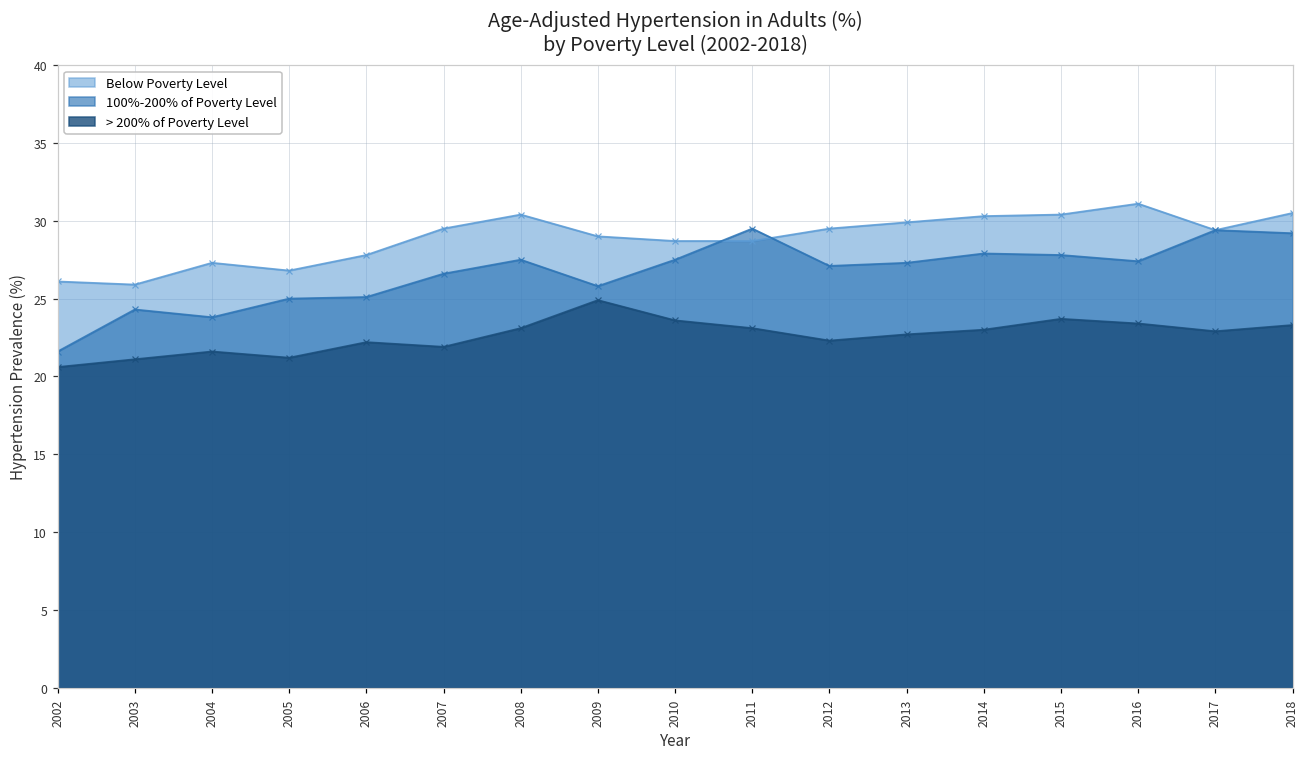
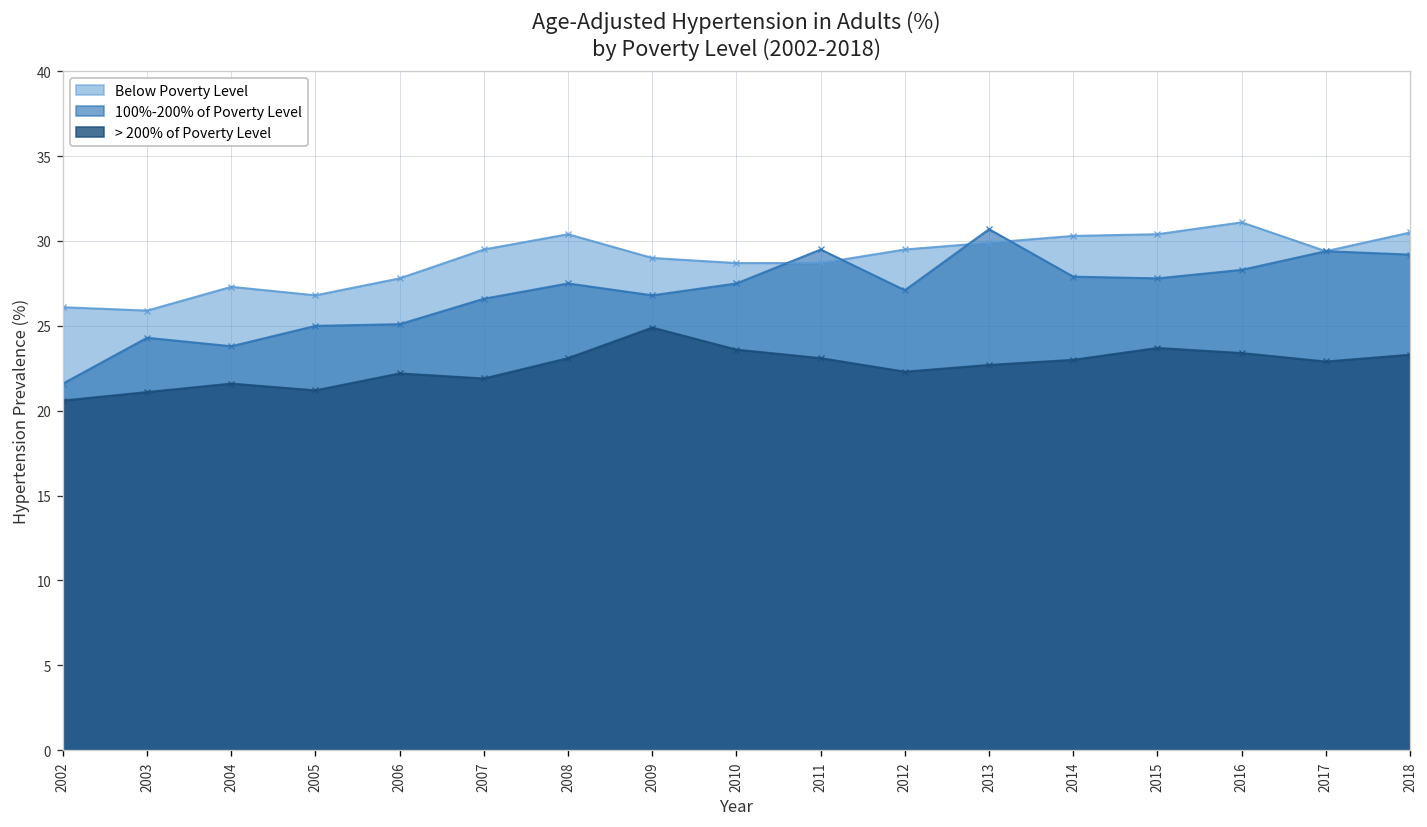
100%-200% of Poverty Level, 2009: 25.8 -> 26.8
100%-200% of Poverty Level, 2013: 27.3 -> 30.7
100%-200% of Poverty Level, 2016: 27.4 -> 28.3
